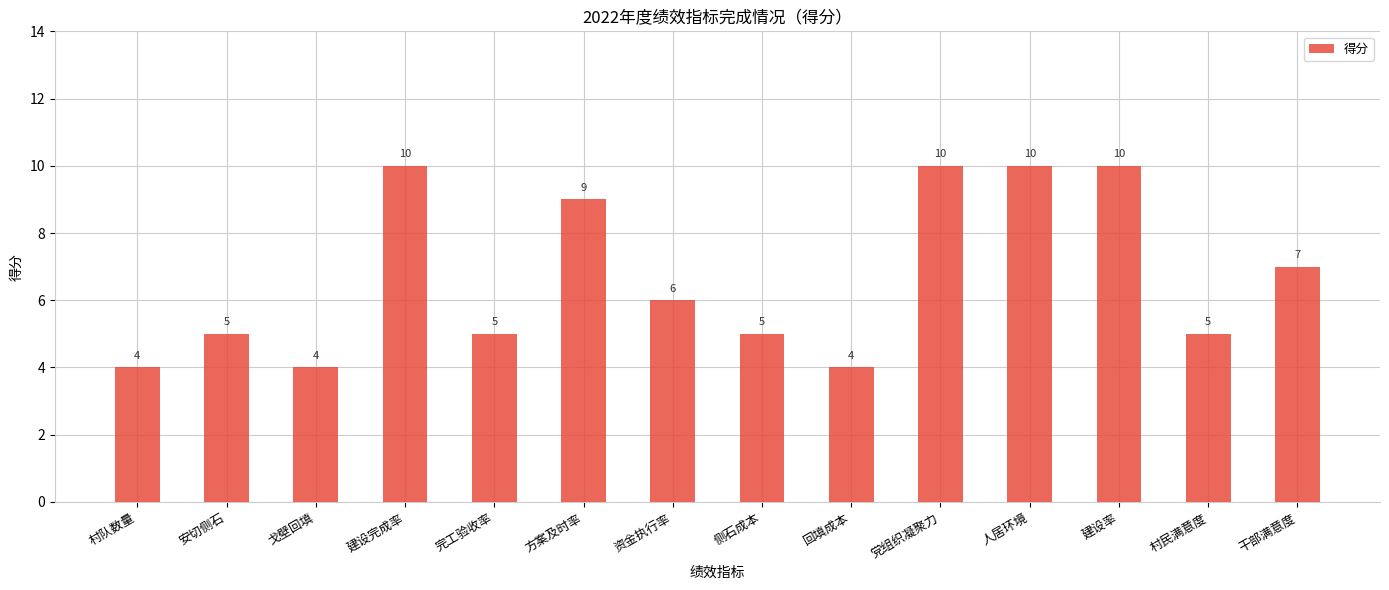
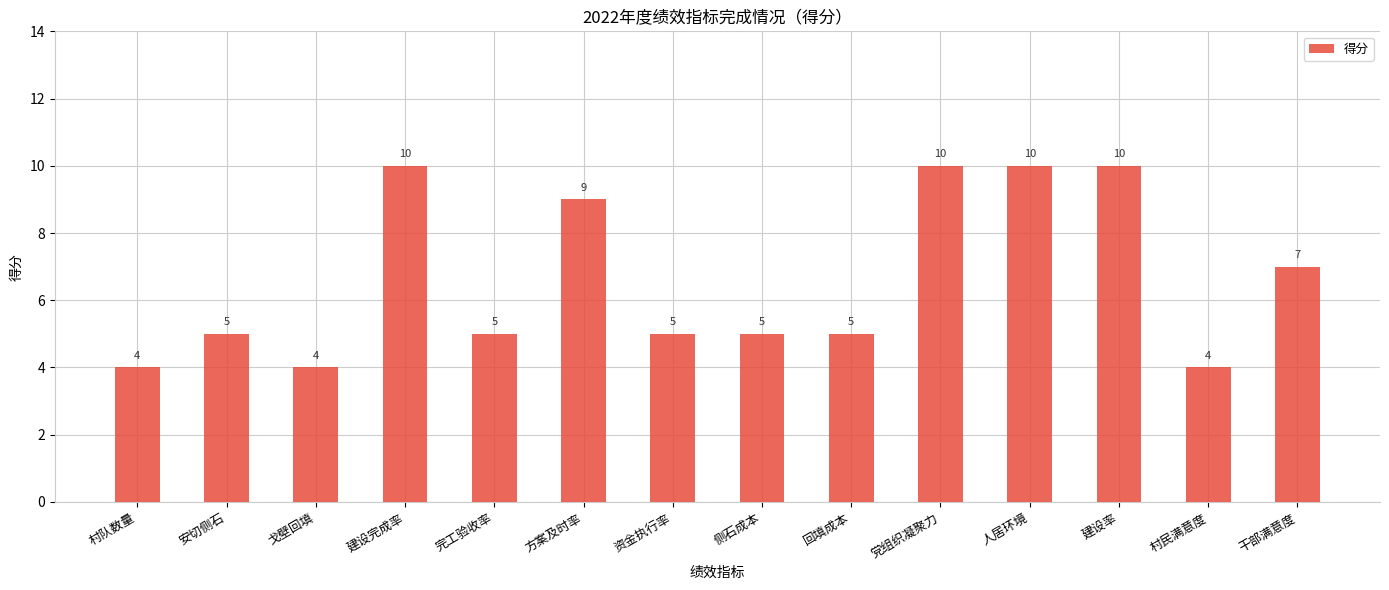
资金执行率: 6 -> 5
回填成本: 4 -> 5
村民满意度: 5 -> 4
